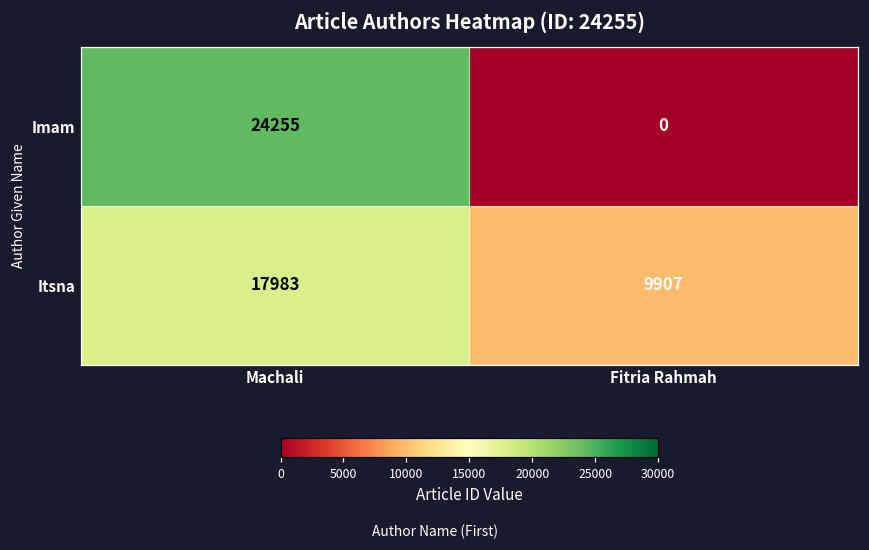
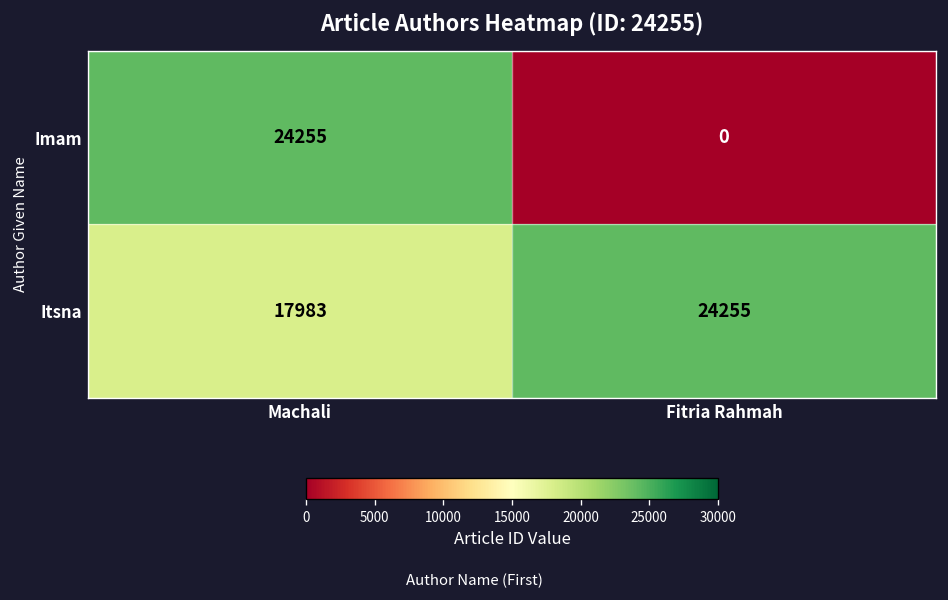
Itsna, Fitria Rahmah: 9907 -> 24255
